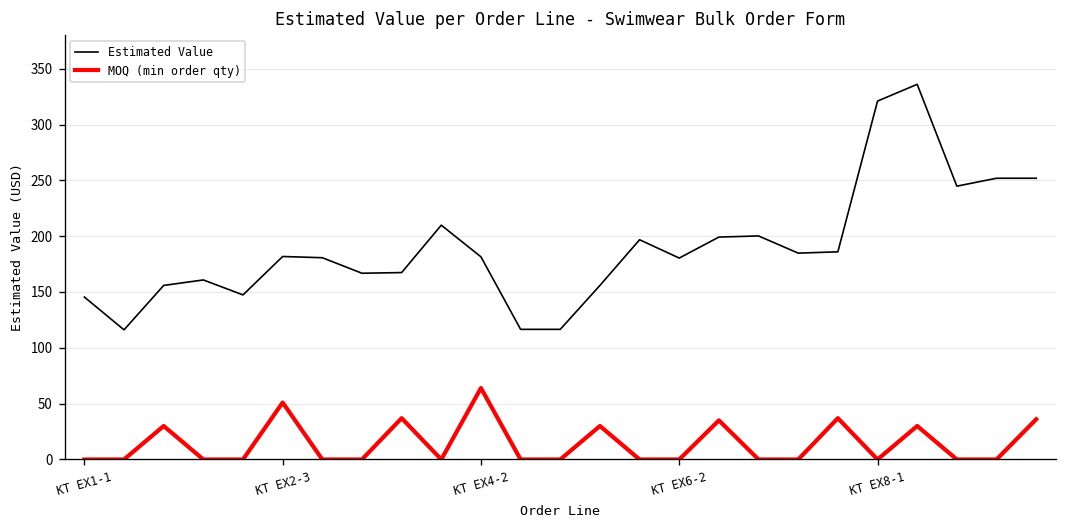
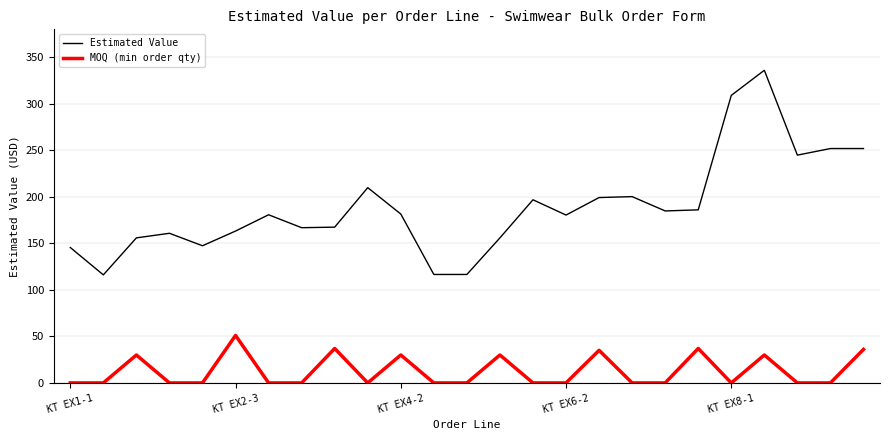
Estimated Value, KT EX2-3: 180 -> 160
MOQ (min order qty), KT EX4-2: 60 -> 30
Estimated Value, KT EX8-1: 320 -> 310
